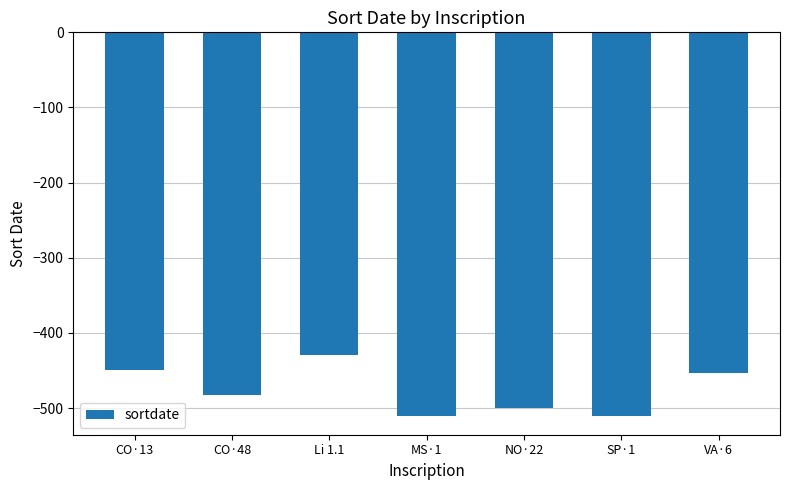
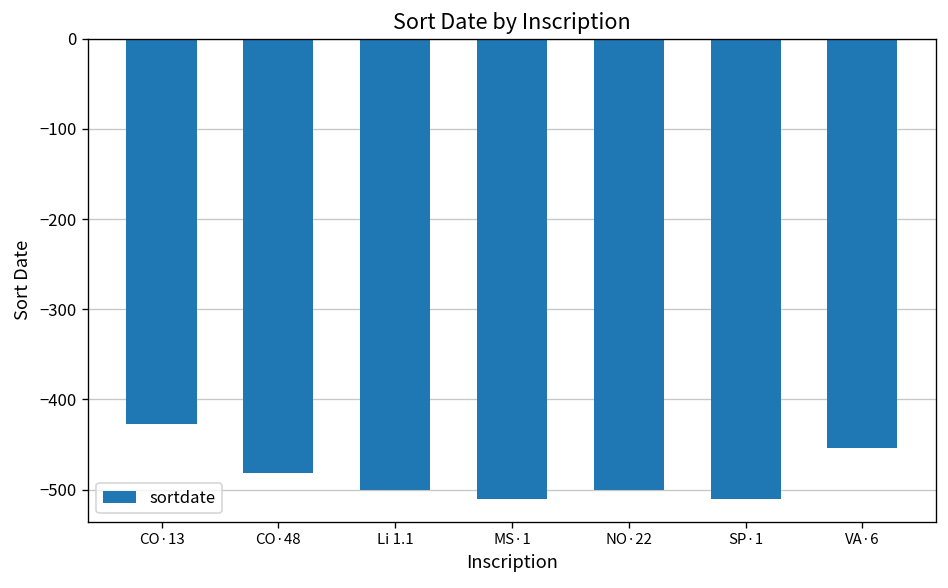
CO·13: -450 -> -430
Li 1.1: -430 -> -500
